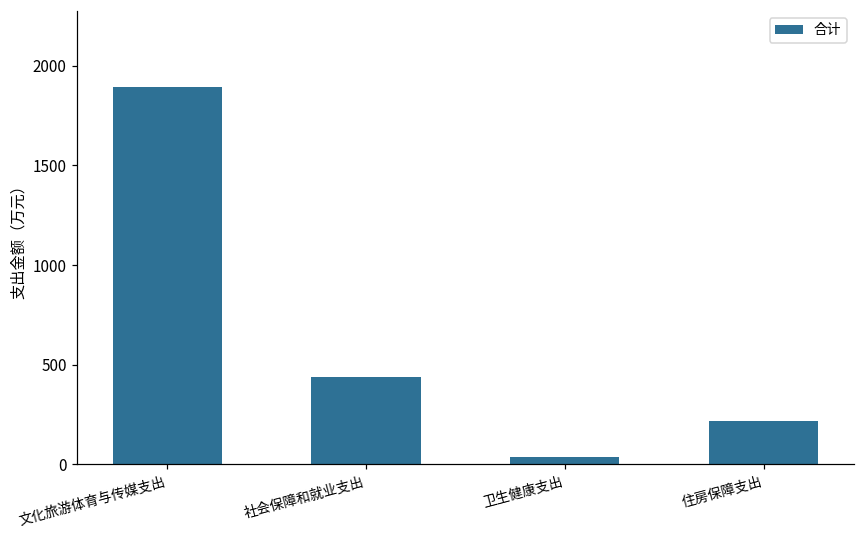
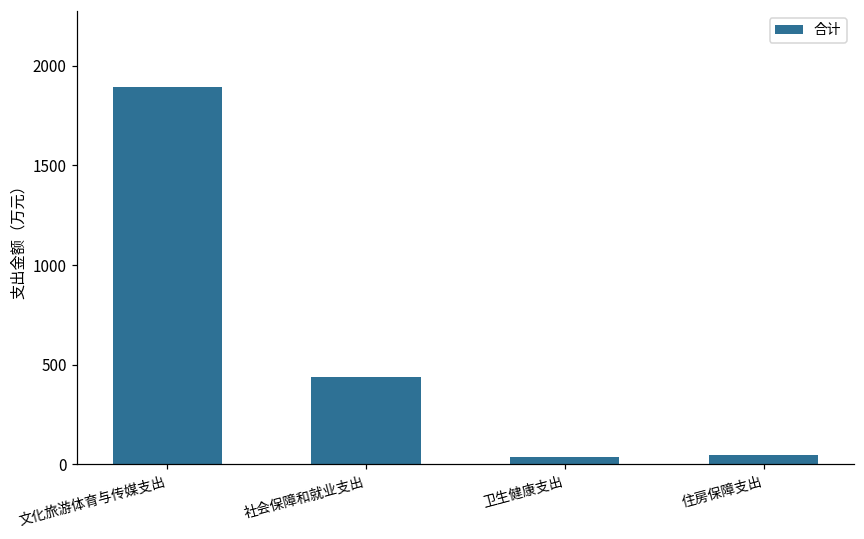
住房保障支出: 220 -> 50
